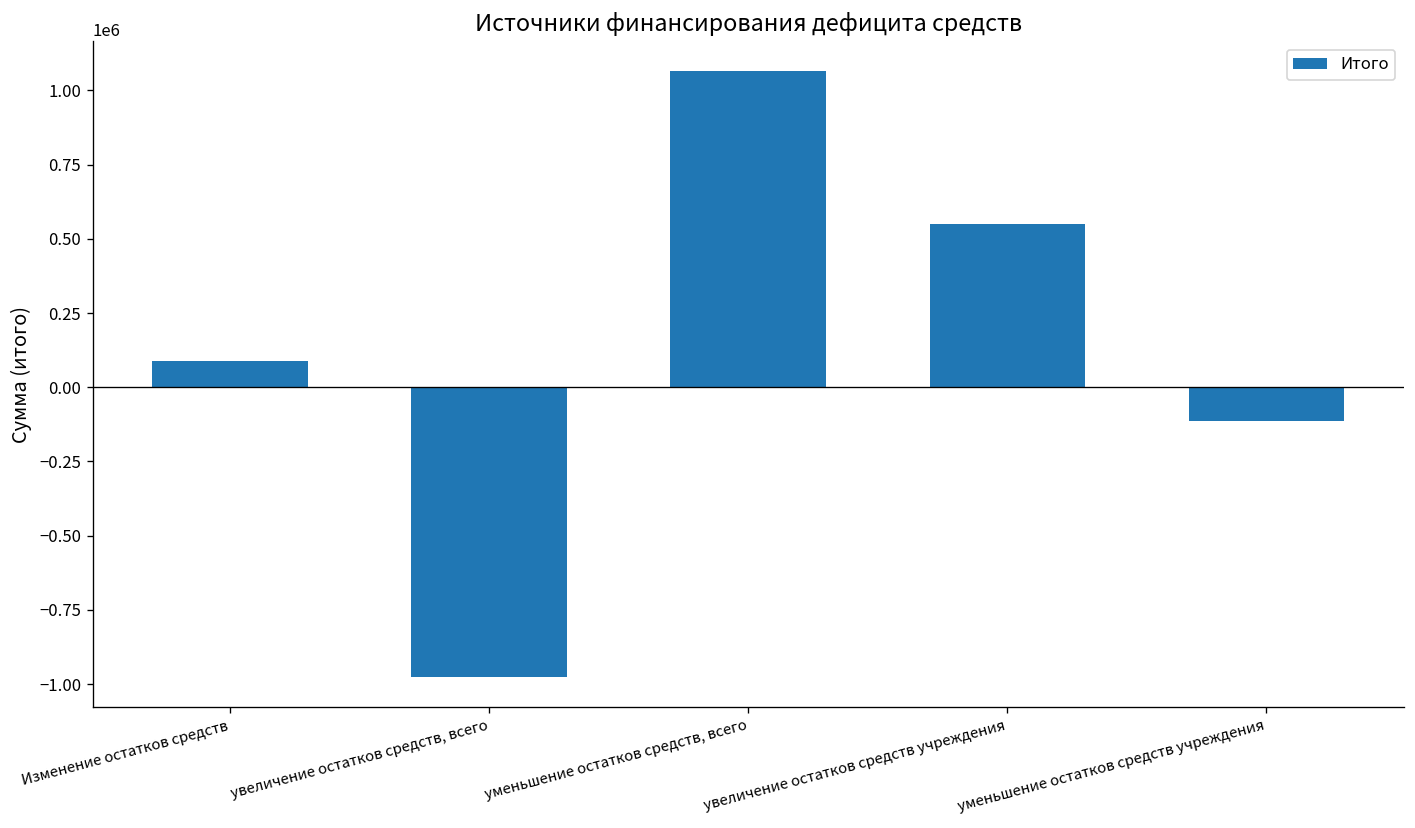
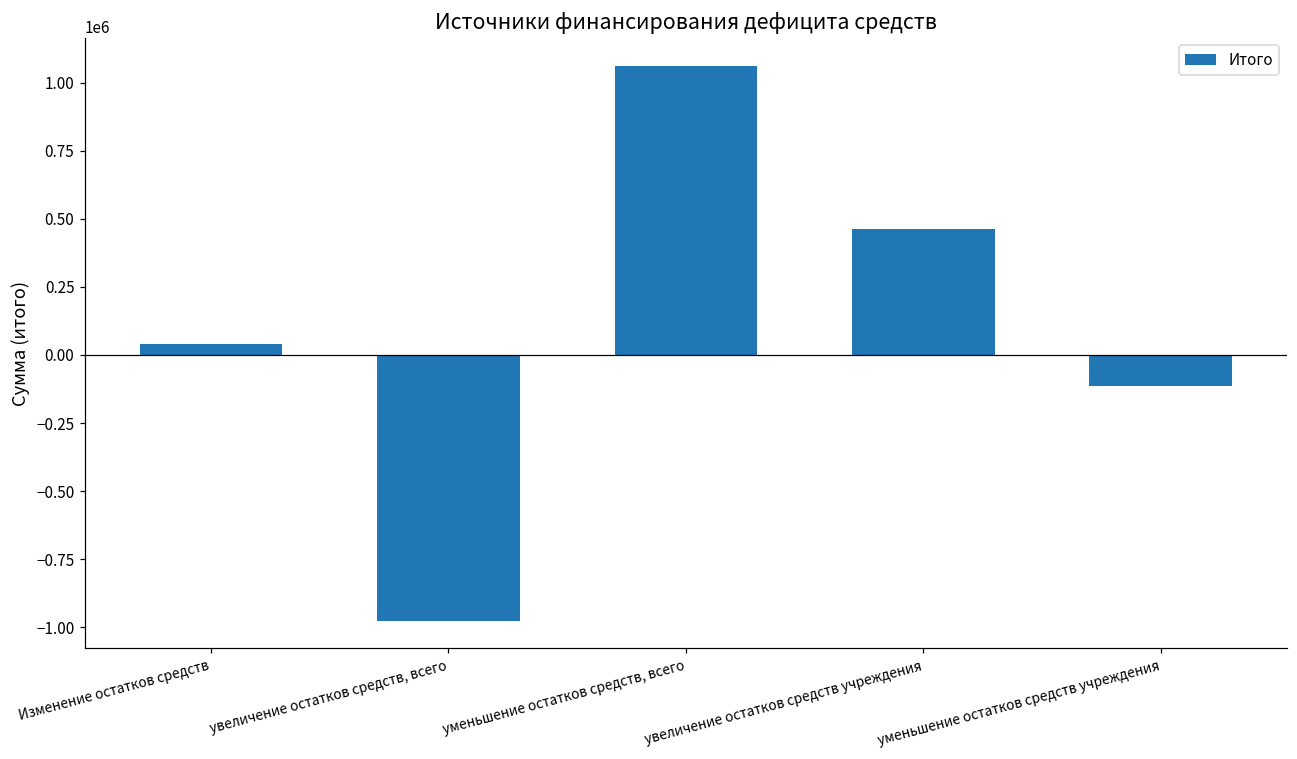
Изменение остатков средств: 90000 -> 40000
увеличение остатков средств учреждения: 550000 -> 460000
